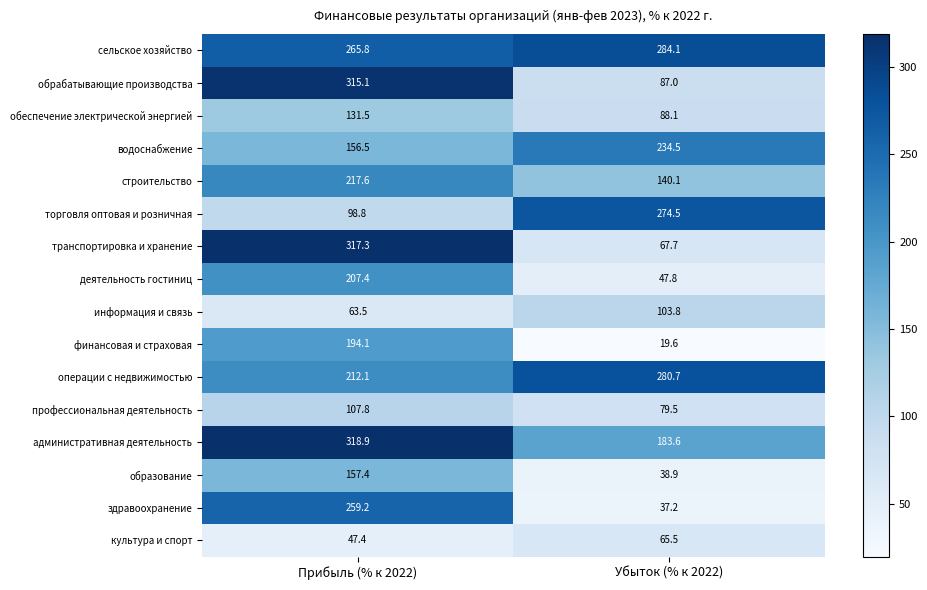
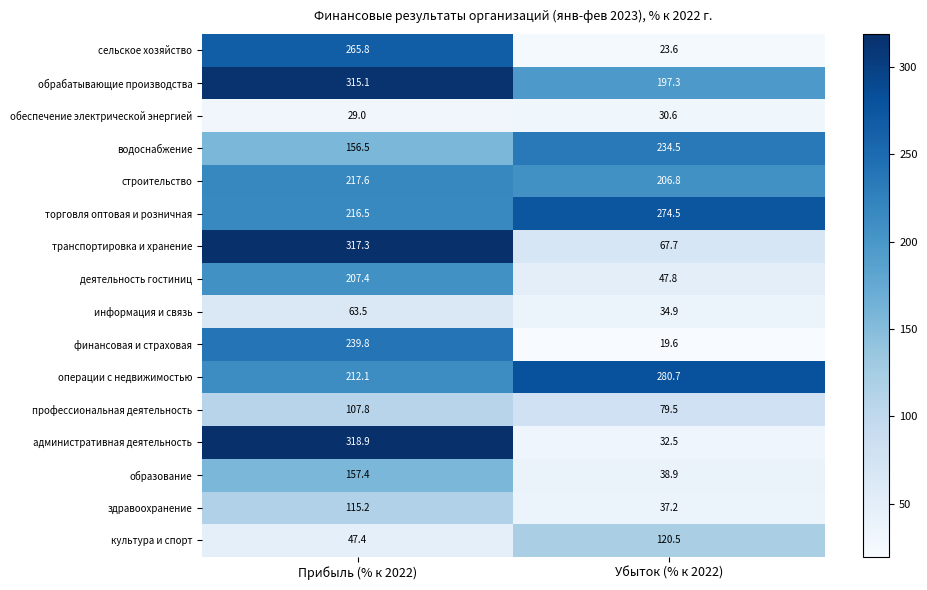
сельское хозяйство, Убыток (% к 2022): 284.1 -> 23.6
обрабатывающие производства, Убыток (% к 2022): 87.0 -> 197.3
обеспечение электрической энергией, Прибыль (% к 2022): 131.5 -> 29.0
обеспечение электрической энергией, Убыток (% к 2022): 88.1 -> 30.6
строительство, Убыток (% к 2022): 140.1 -> 206.8
торговля оптовая и розничная, Прибыль (% к 2022): 98.8 -> 216.5
информация и связь, Убыток (% к 2022): 103.8 -> 34.9
финансовая и страховая, Прибыль (% к 2022): 194.1 -> 239.8
административная деятельность, Убыток (% к 2022): 183.6 -> 32.5
здравоохранение, Прибыль (% к 2022): 259.2 -> 115.2
культура и спорт, Убыток (% к 2022): 65.5 -> 120.5
